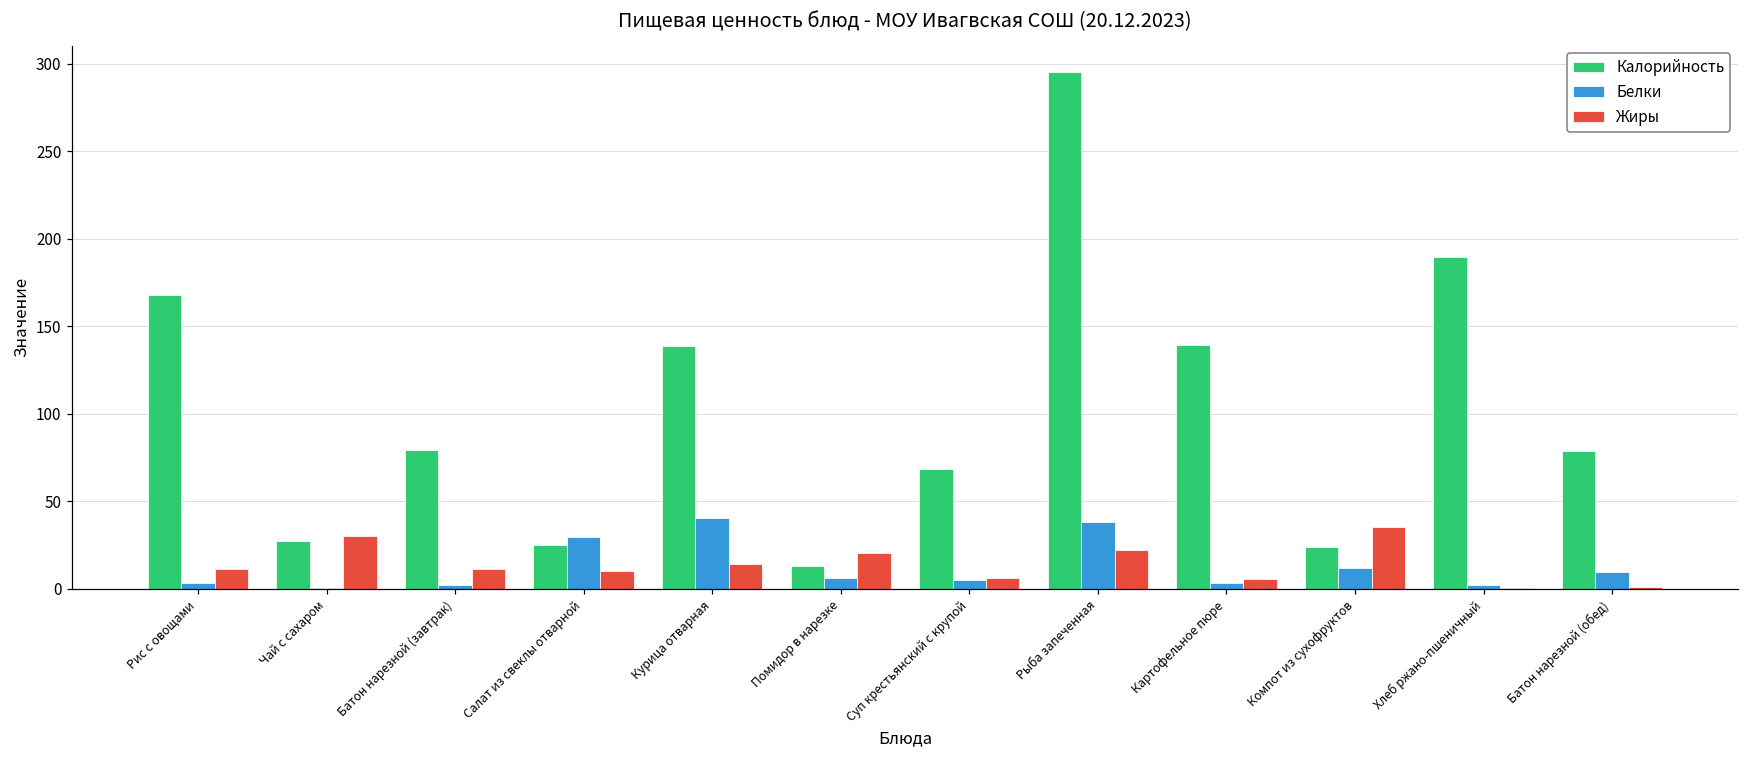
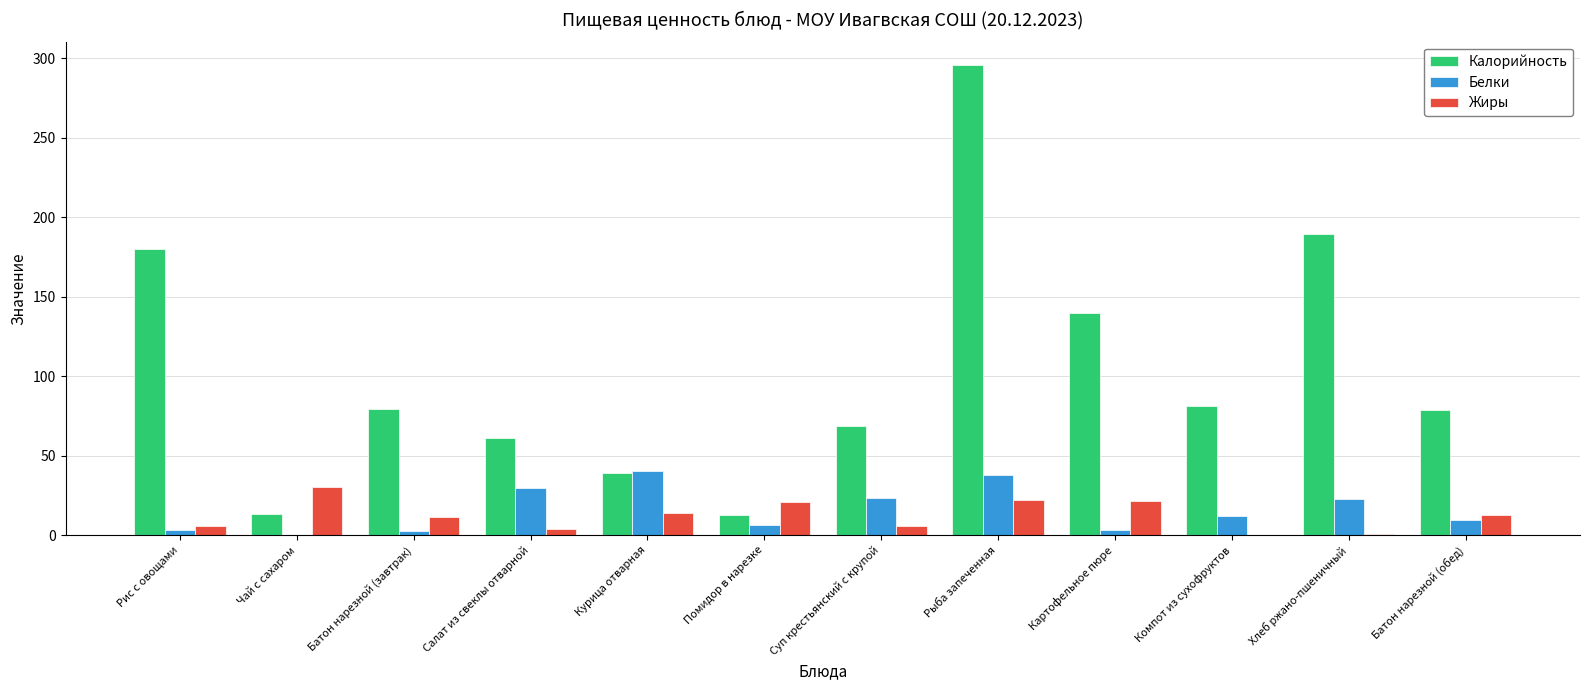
Калорийность, Рис с овощами: 168 -> 180
Жиры, Рис с овощами: 11 -> 6
Калорийность, Чай с сахаром: 27 -> 13
Калорийность, Салат из свеклы отварной: 25 -> 61
Жиры, Салат из свеклы отварной: 10 -> 4
Калорийность, Курица отварная: 139 -> 39
Белки, Суп крестьянский с крупой: 5 -> 23
Жиры, Картофельное пюре: 5 -> 21
Калорийность, Компот из сухофруктов: 24 -> 81
Жиры, Компот из сухофруктов: 35 -> 0
Белки, Хлеб ржано-пшеничный: 2 -> 23
Жиры, Батон нарезной (обед): 1 -> 12
